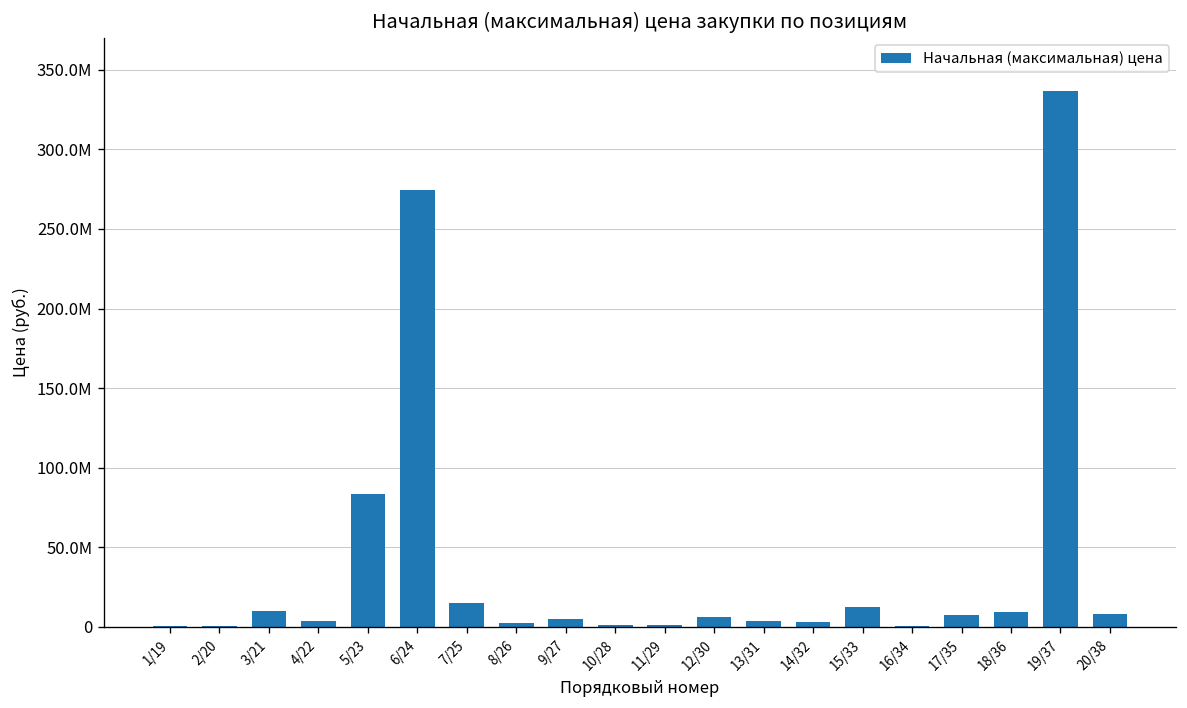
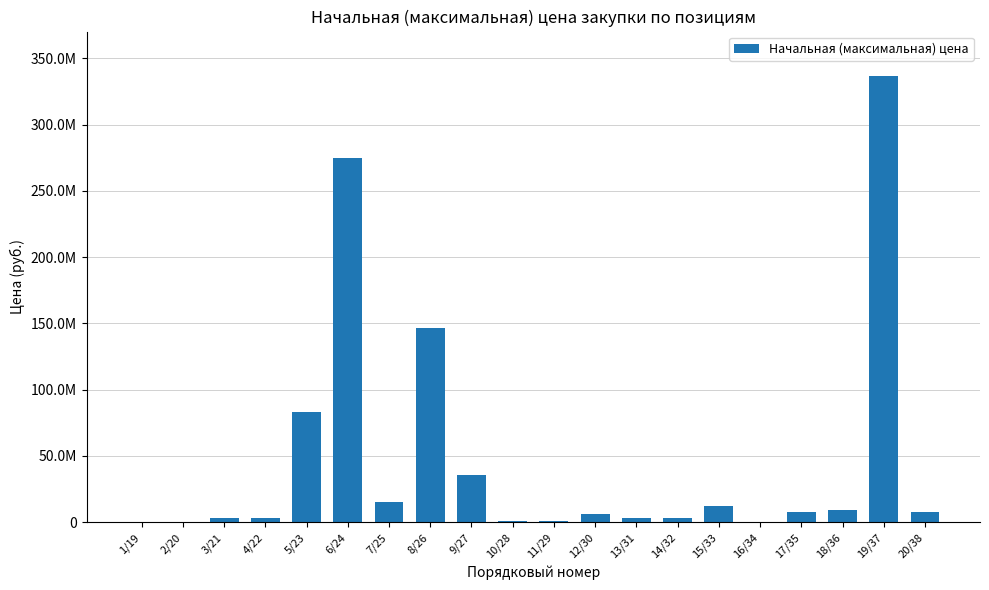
3/21: 10000000 -> 3000000
8/26: 2000000 -> 146000000
9/27: 5000000 -> 36000000
